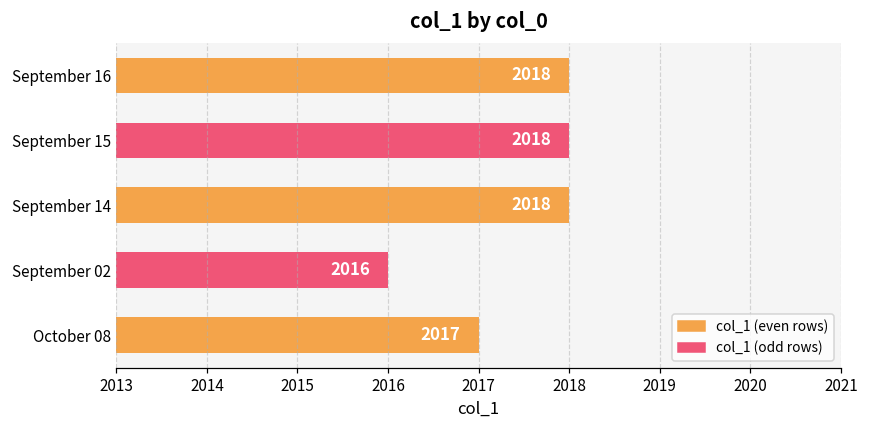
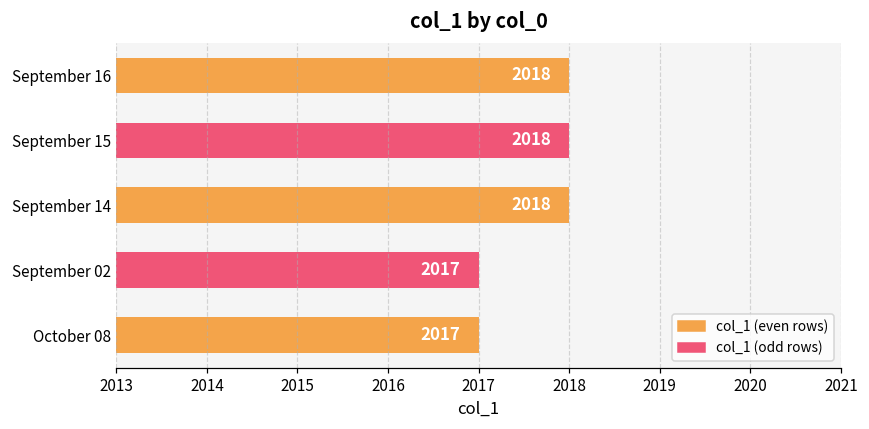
September 02: 2016 -> 2017
